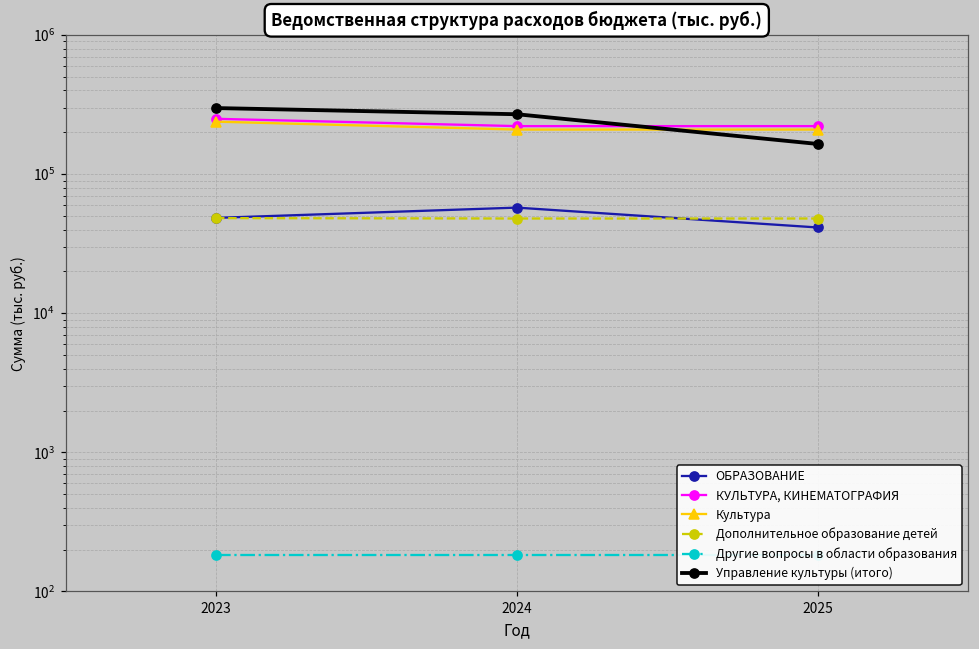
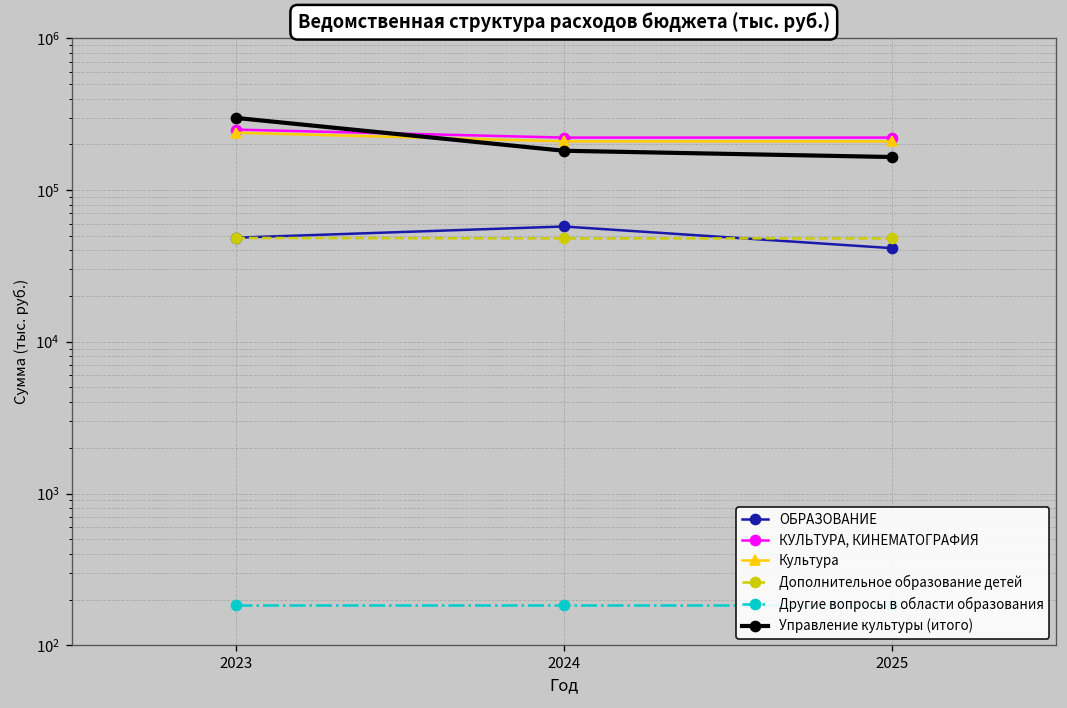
Управление культуры (итого), 2024: 270000 -> 180000
